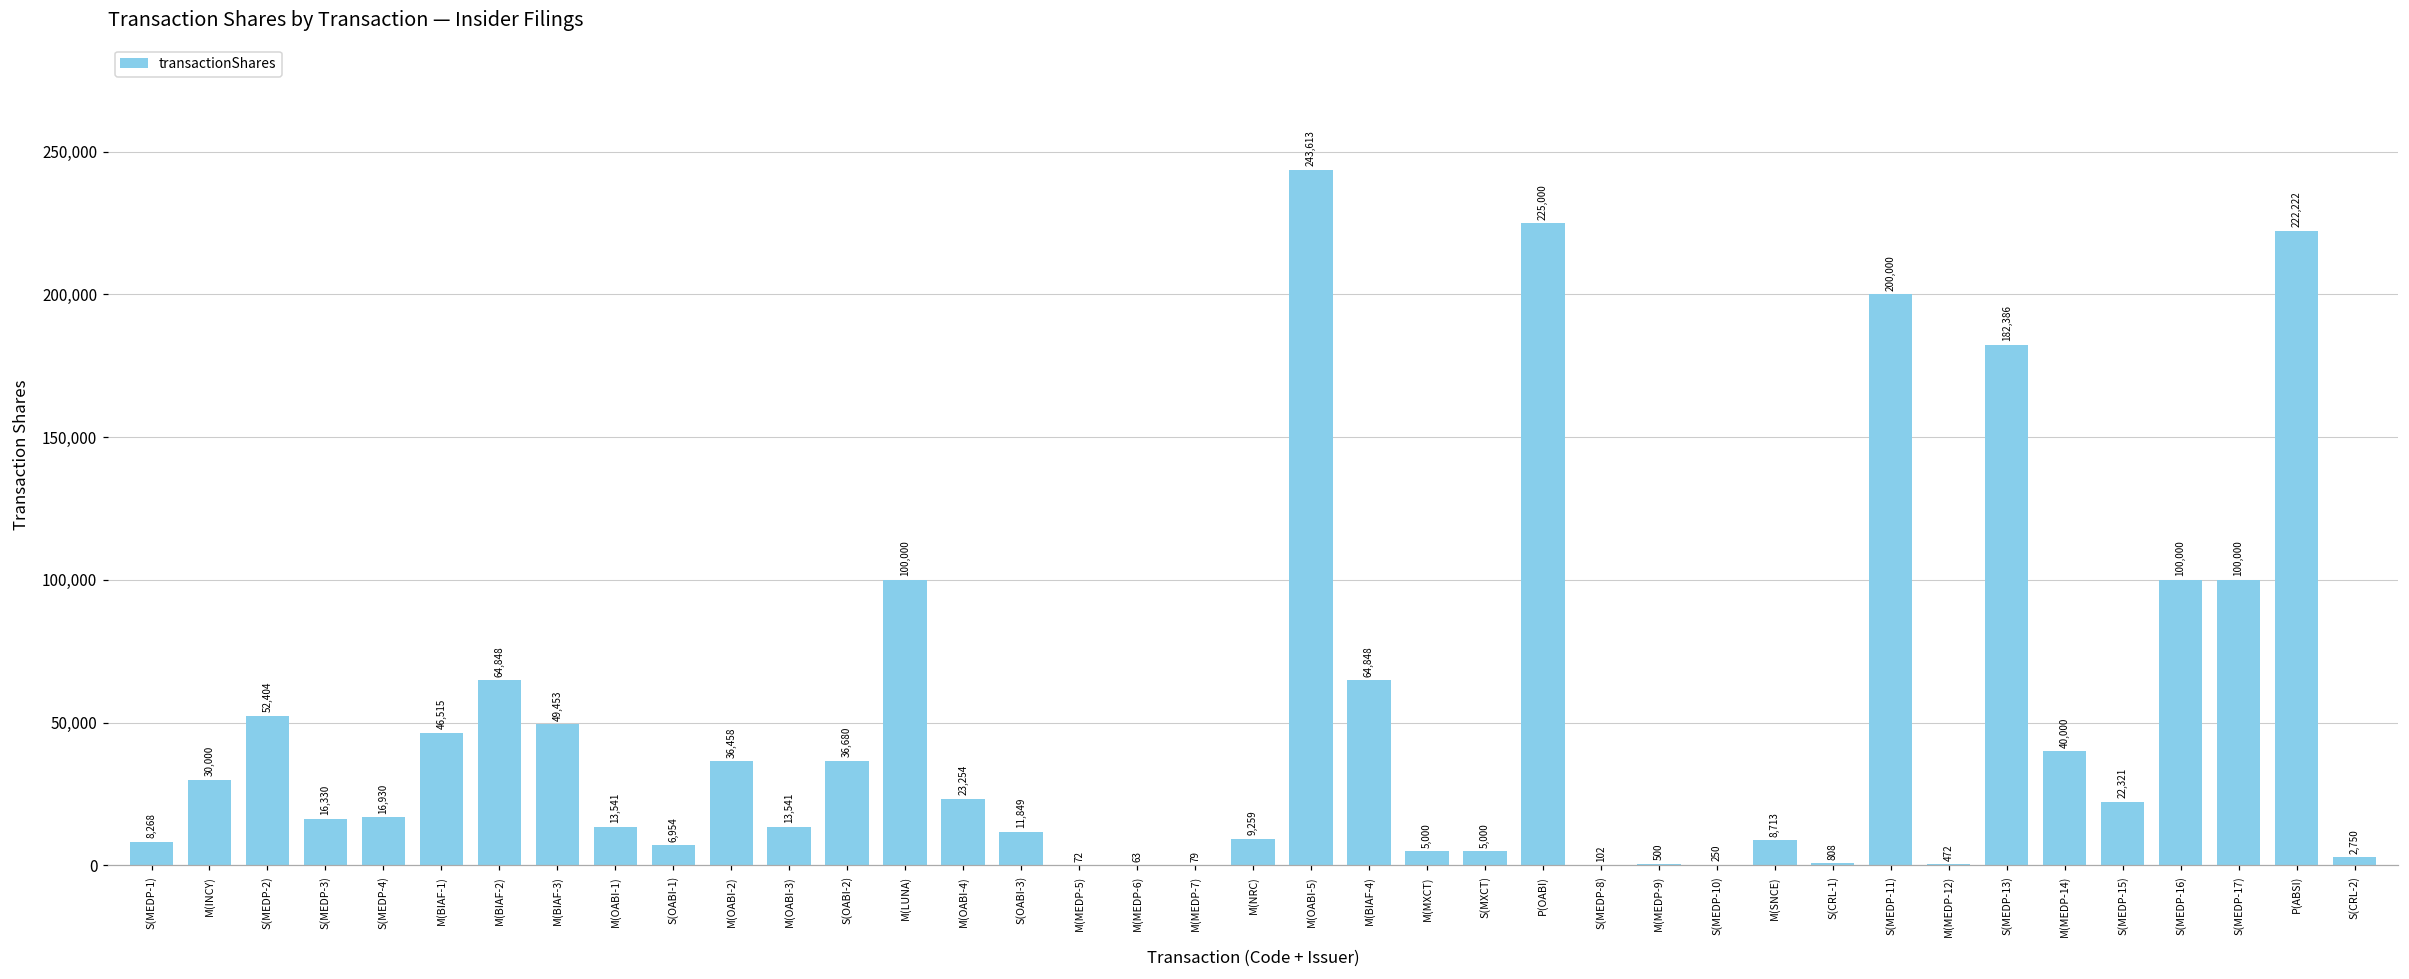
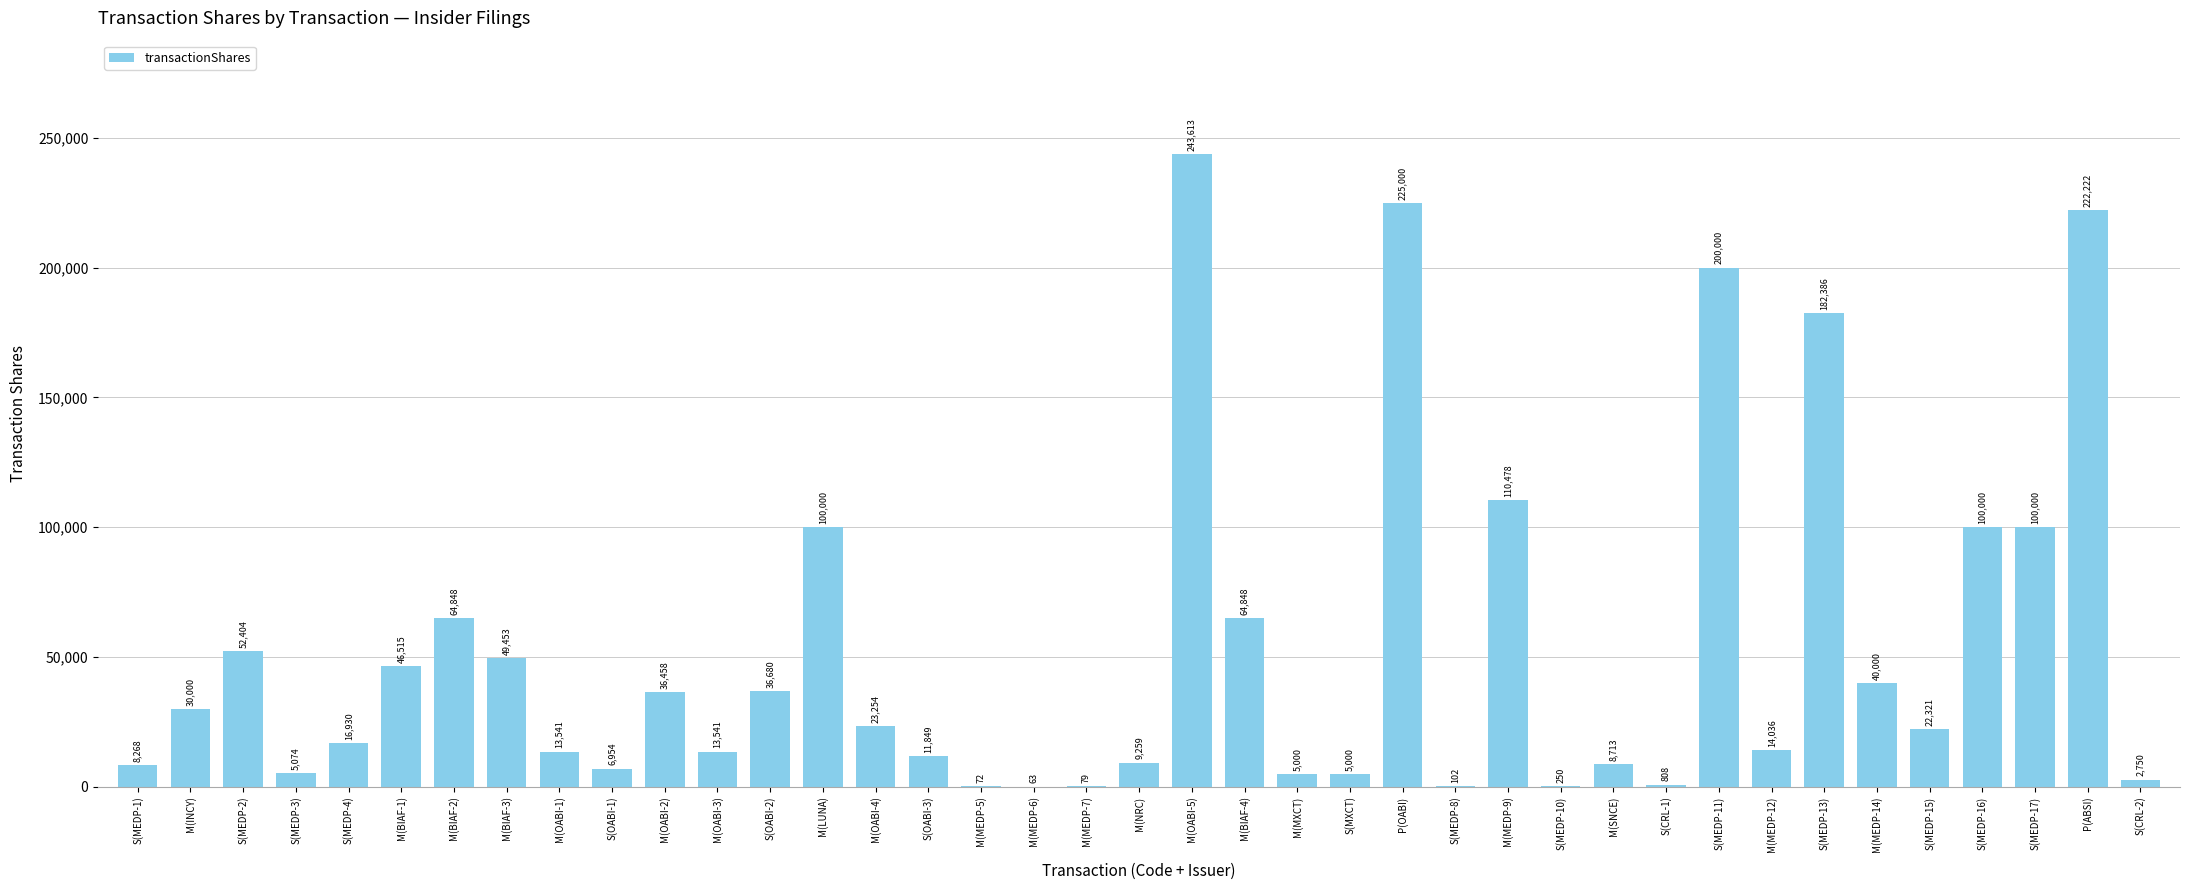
S(MEDP-3): 16,330 -> 5,074
M(MEDP-9): 500 -> 110,478
M(MEDP-12): 472 -> 14,036
